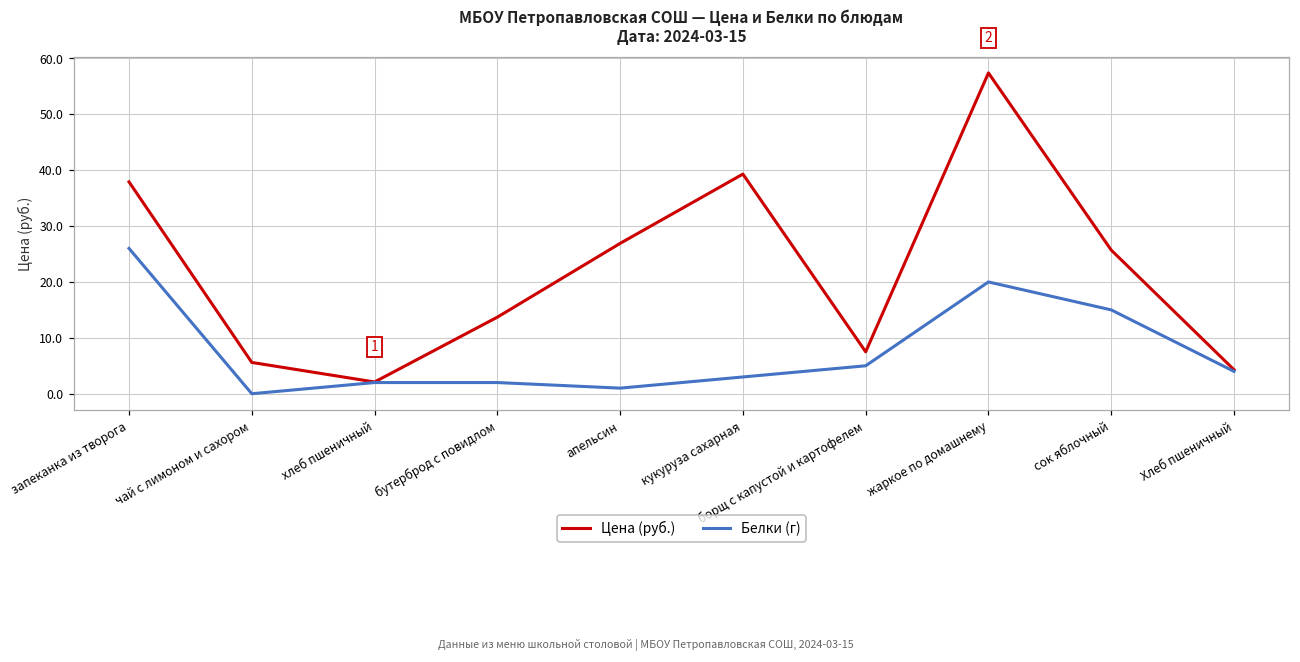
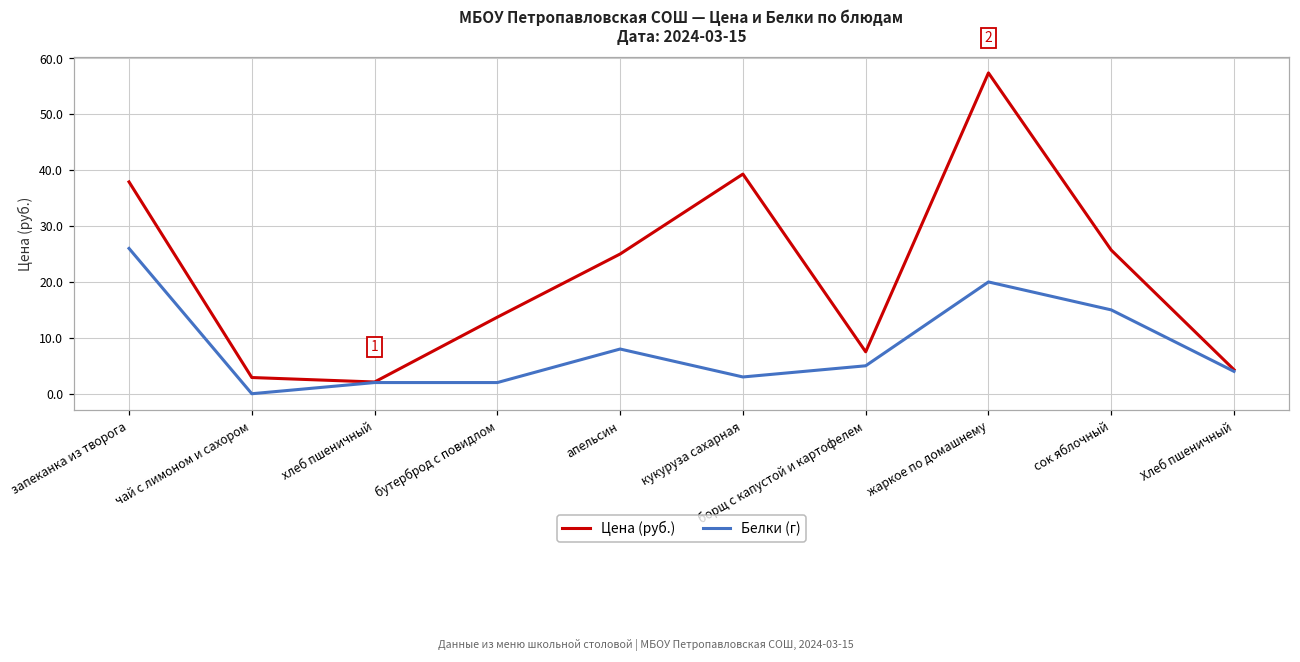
Цена (руб.), чай с лимоном и сахором: 6 -> 3
Цена (руб.), апельсин: 27 -> 25
Белки (г), апельсин: 1 -> 8
